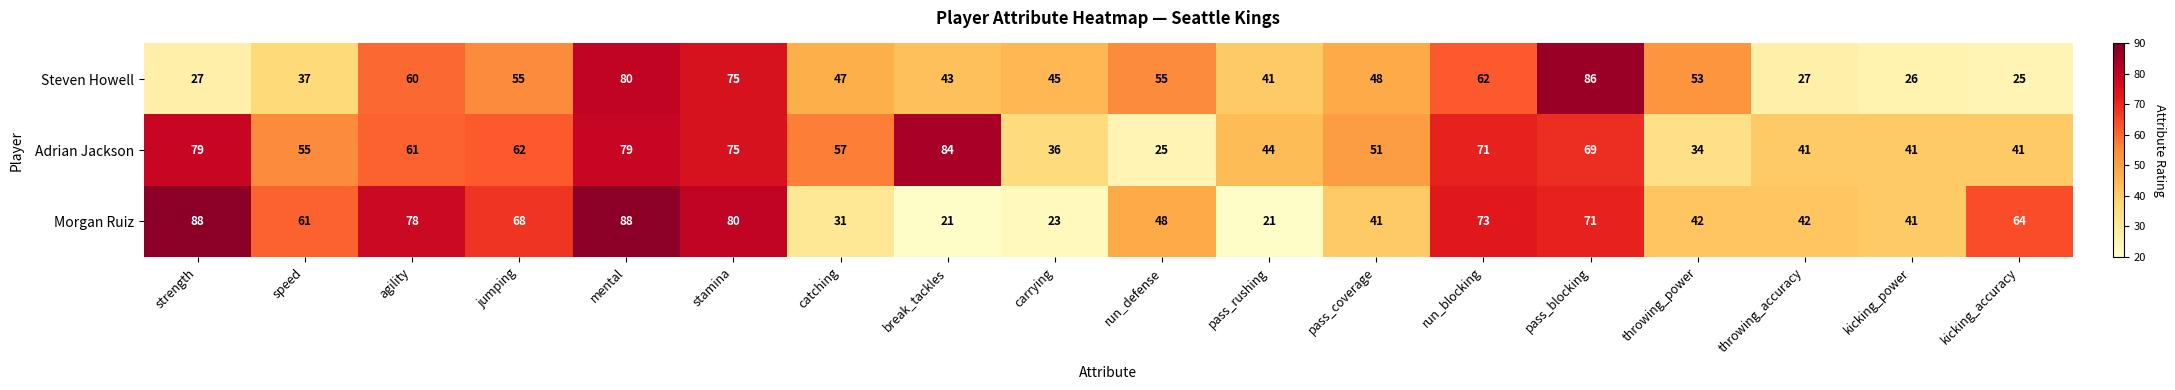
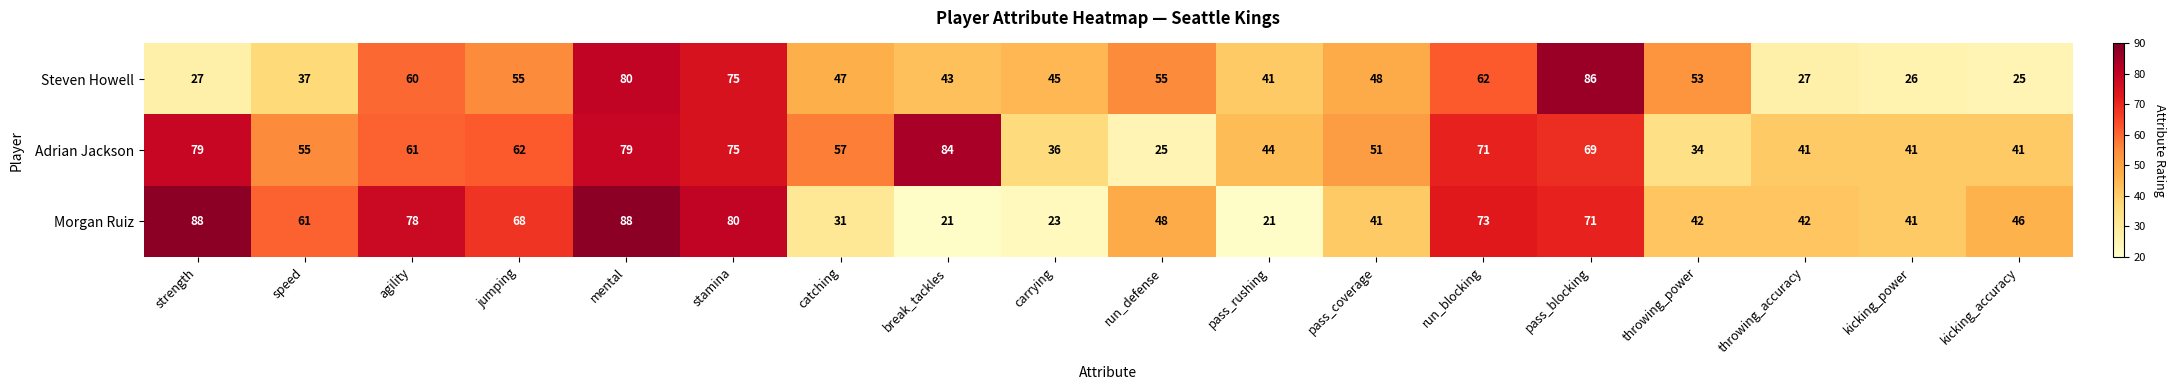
Morgan Ruiz, kicking_accuracy: 64 -> 46
